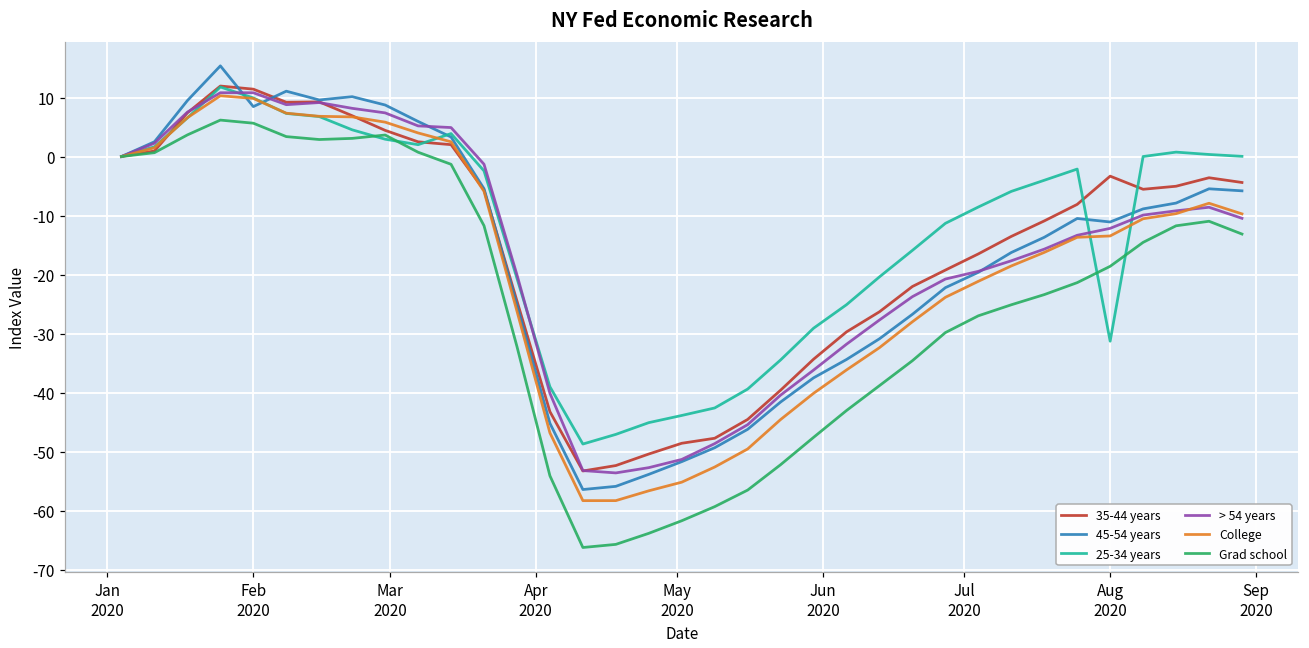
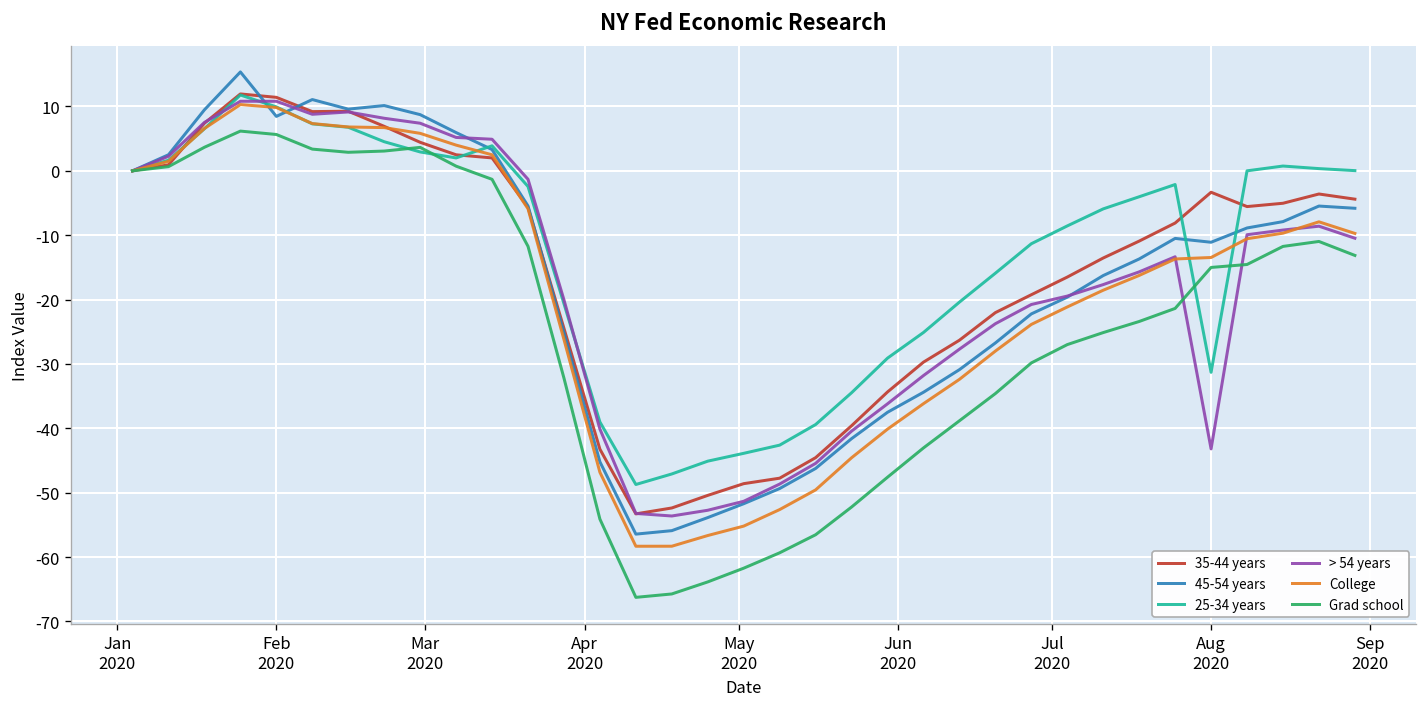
> 54 years, Aug 2020: -12 -> -43
Grad school, Aug 2020: -19 -> -15
